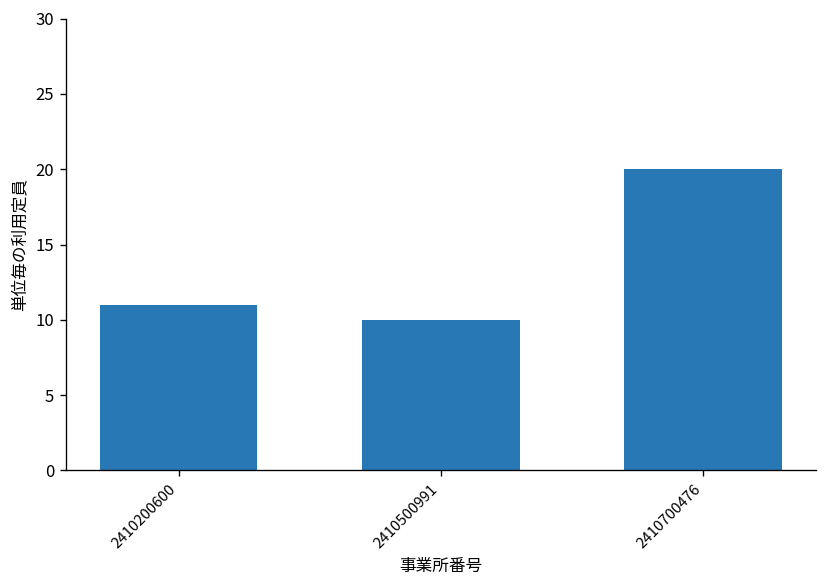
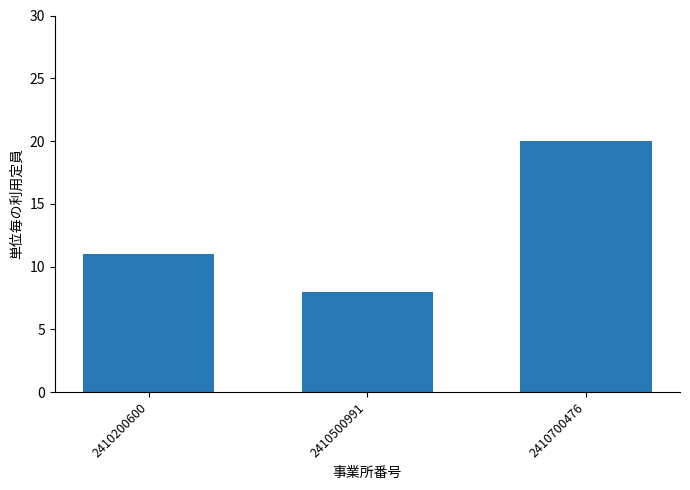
2410500991: 10 -> 8
